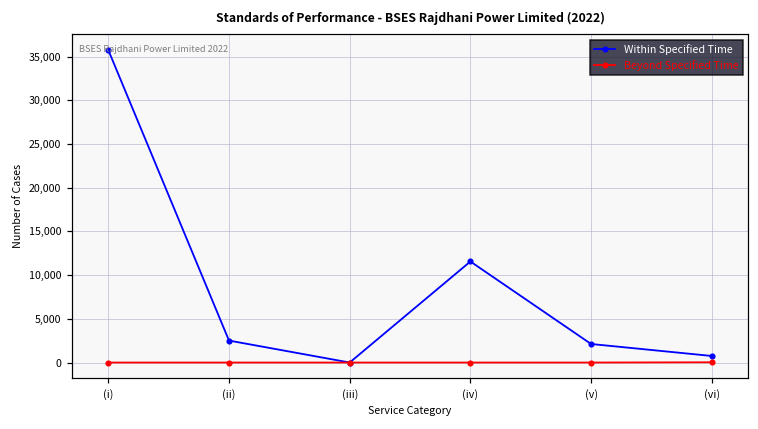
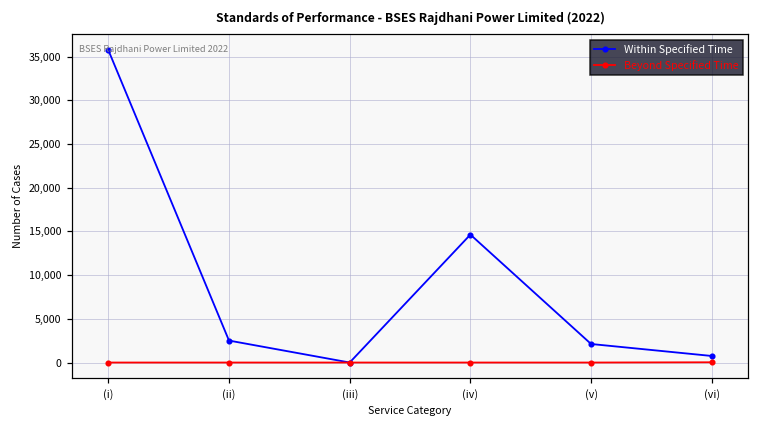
Within Specified Time, (iv): 12,000 -> 15,000
